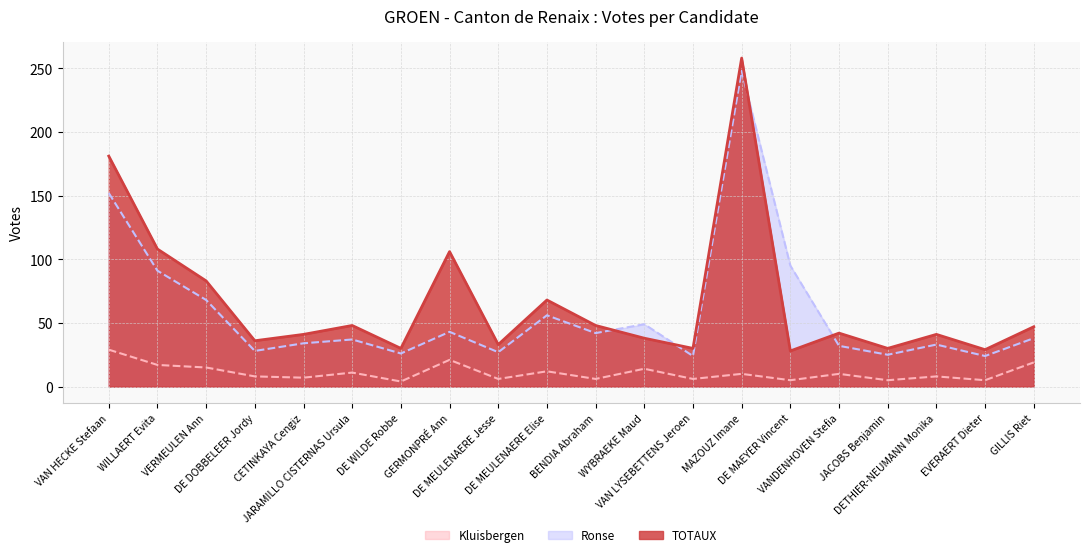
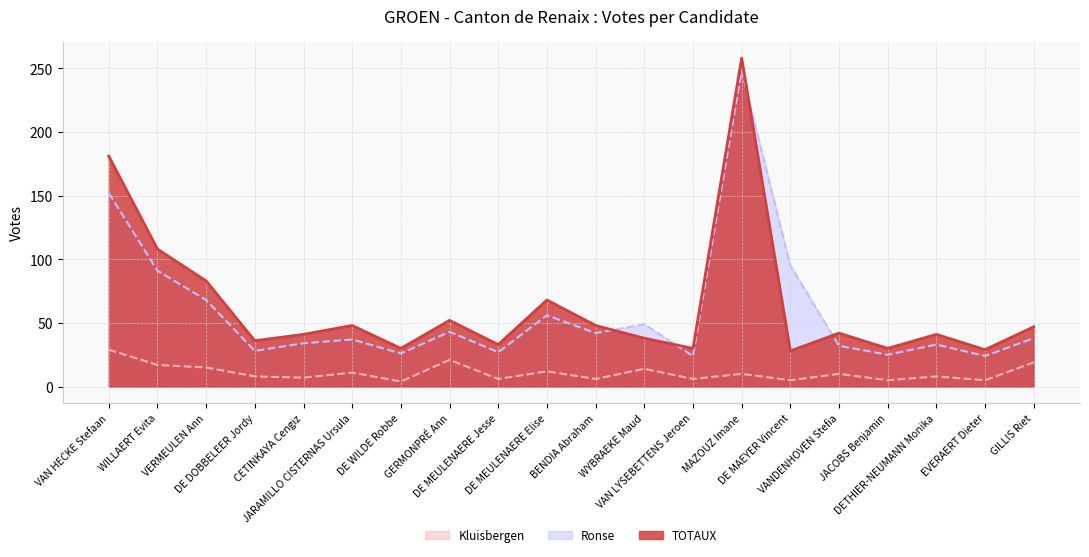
TOTAUX, GERMONPRÉ Ann: 106 -> 52
